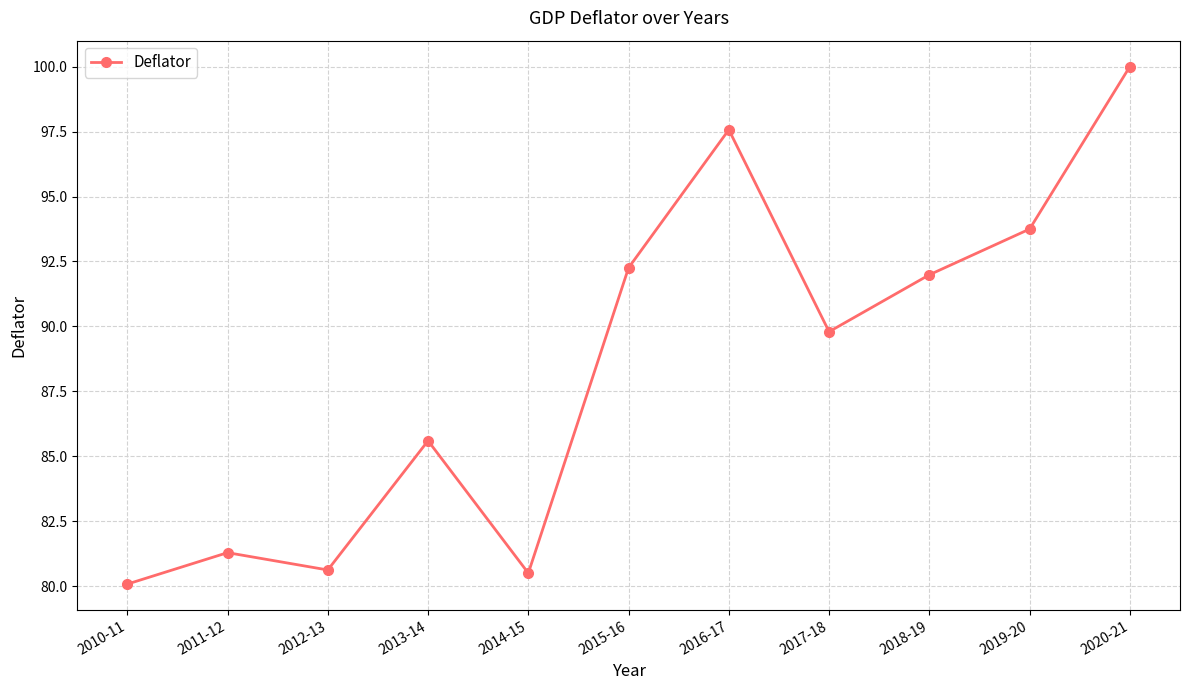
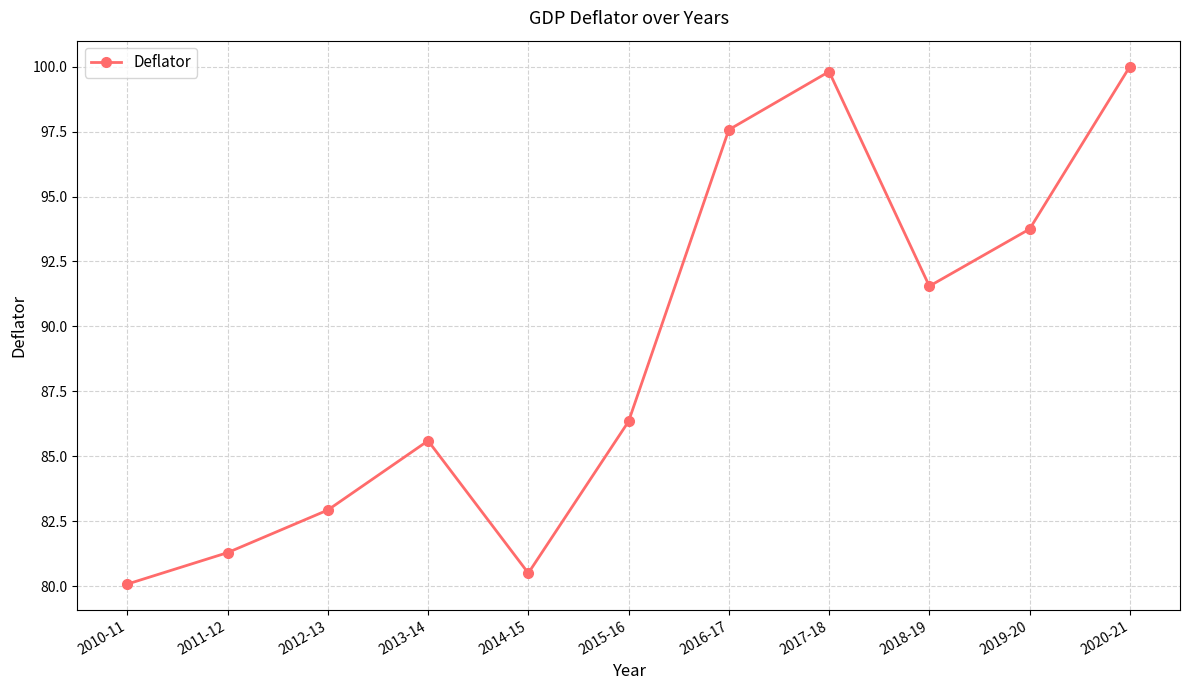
2012-13: 80.6 -> 82.9
2015-16: 92.3 -> 86.3
2017-18: 89.8 -> 99.8
2018-19: 92.0 -> 91.6
